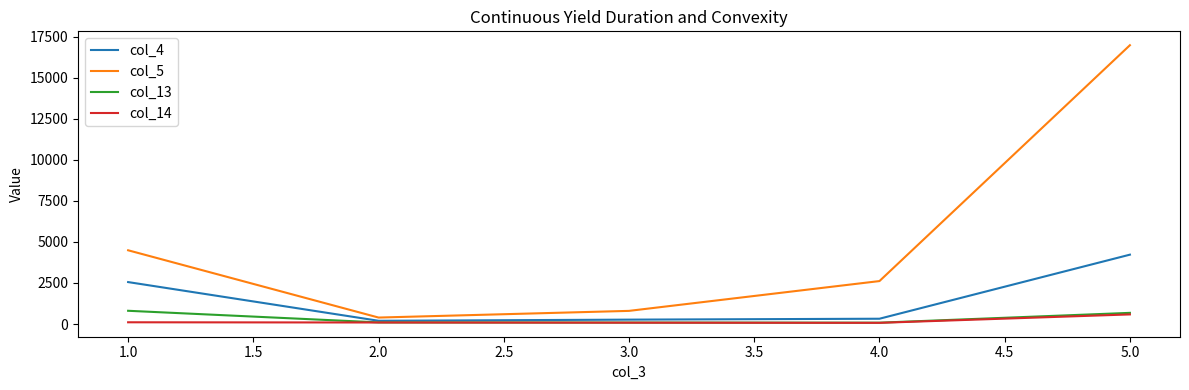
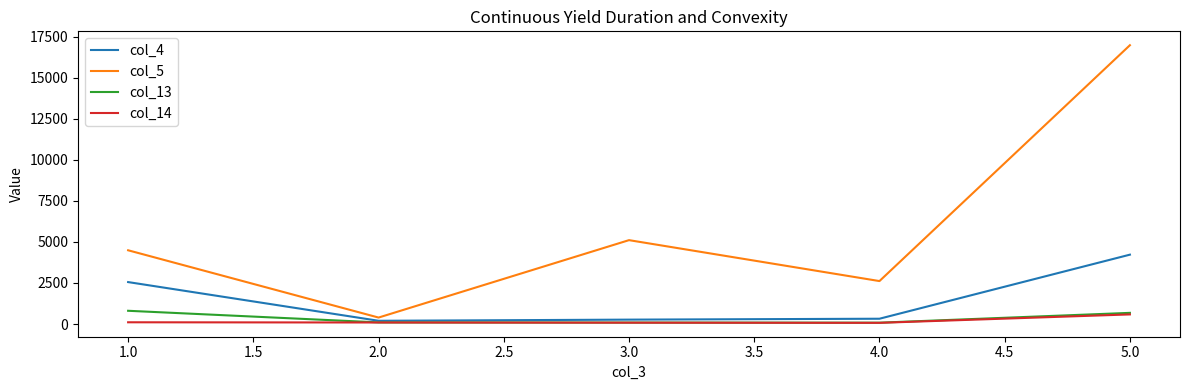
col_5, 3.0: 800 -> 5100
